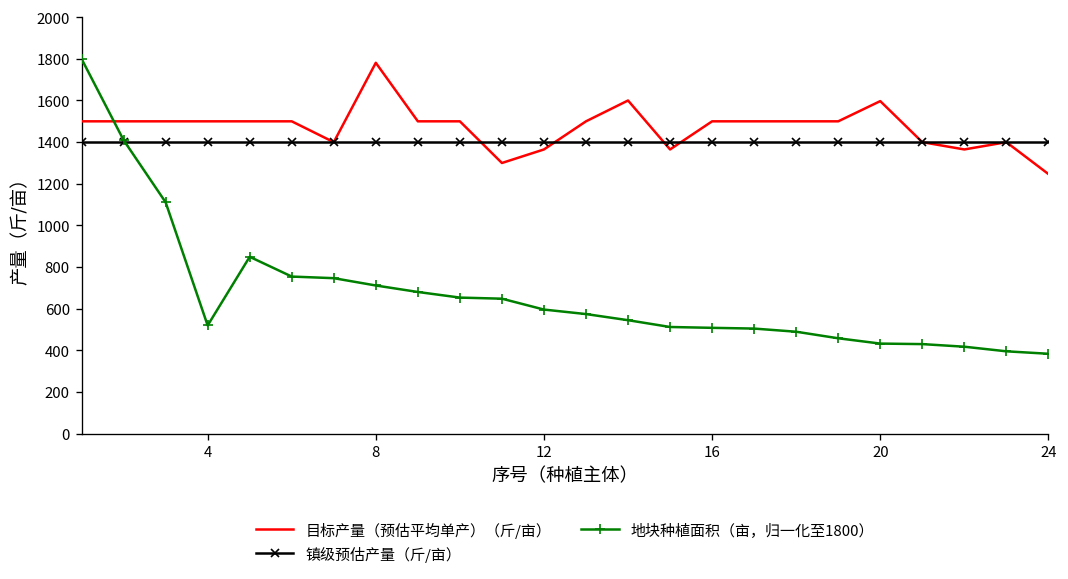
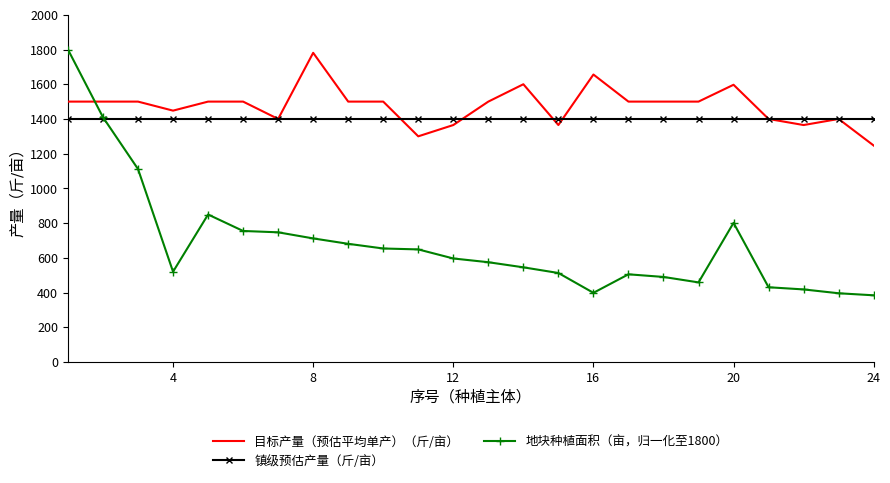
目标产量（预估平均单产）（斤/亩）, 4: 1500 -> 1450
目标产量（预估平均单产）（斤/亩）, 16: 1500 -> 1660
地块种植面积（亩，归一化至1800）, 16: 510 -> 400
地块种植面积（亩，归一化至1800）, 20: 430 -> 800
